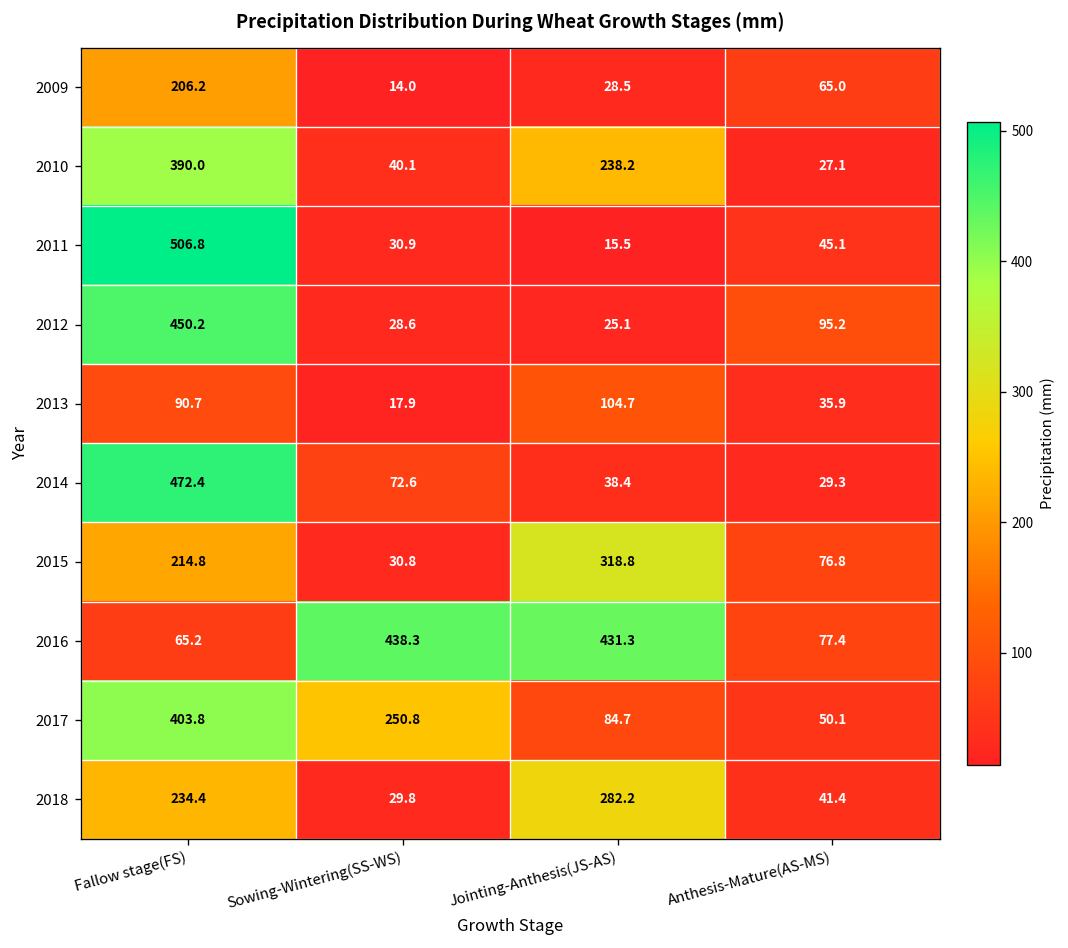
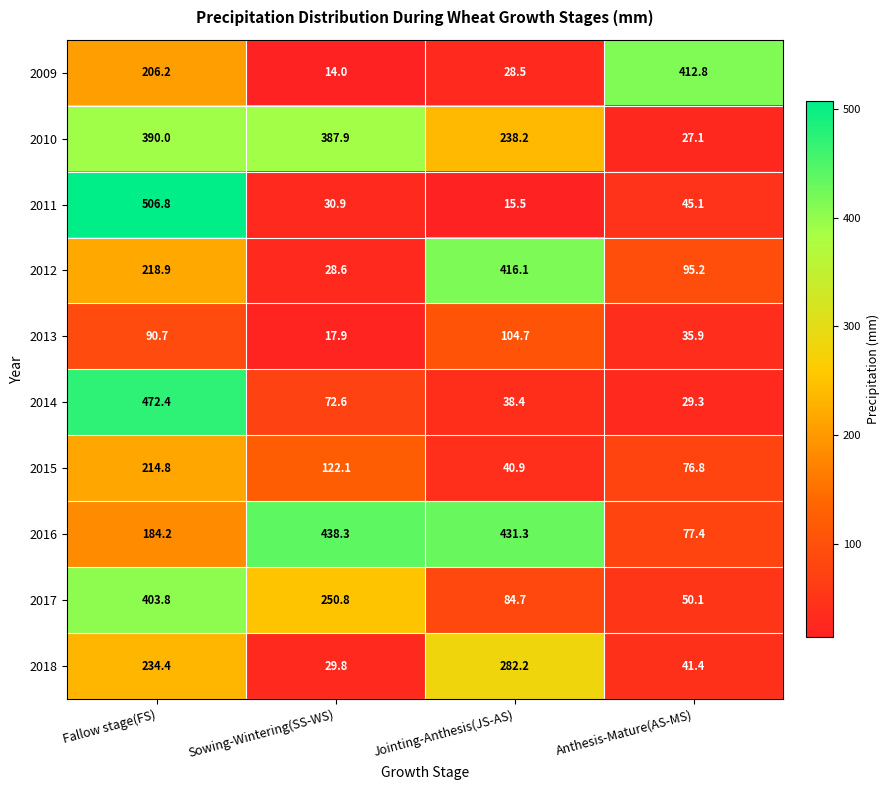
2009, Anthesis-Mature(AS-MS): 65.0 -> 412.8
2010, Sowing-Wintering(SS-WS): 40.1 -> 387.9
2012, Fallow stage(FS): 450.2 -> 218.9
2012, Jointing-Anthesis(JS-AS): 25.1 -> 416.1
2015, Sowing-Wintering(SS-WS): 30.8 -> 122.1
2015, Jointing-Anthesis(JS-AS): 318.8 -> 40.9
2016, Fallow stage(FS): 65.2 -> 184.2
